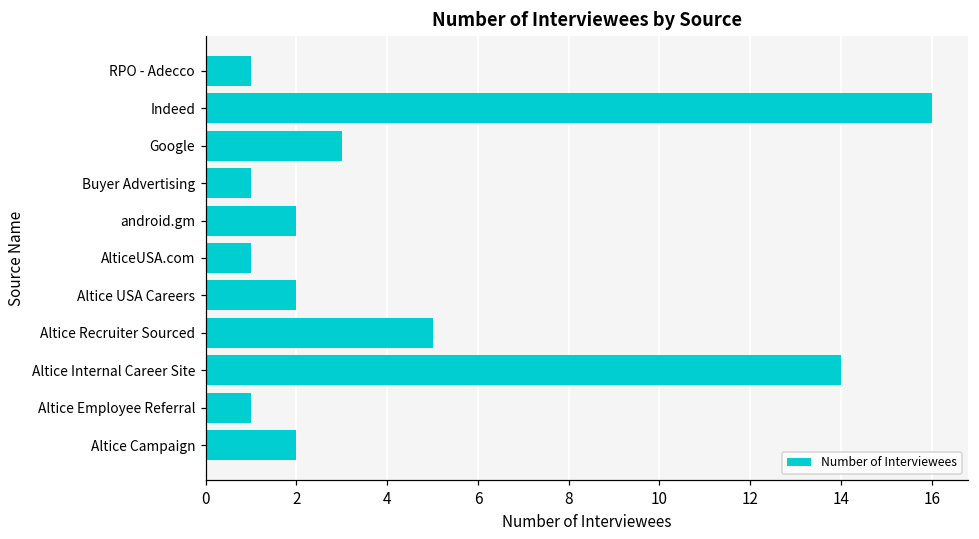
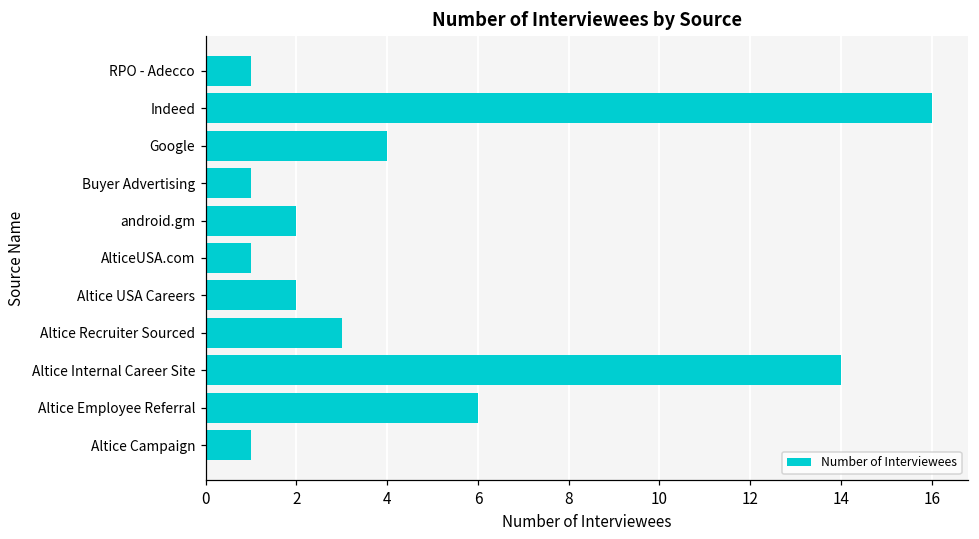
Google: 3 -> 4
Altice Recruiter Sourced: 5 -> 3
Altice Employee Referral: 1 -> 6
Altice Campaign: 2 -> 1
